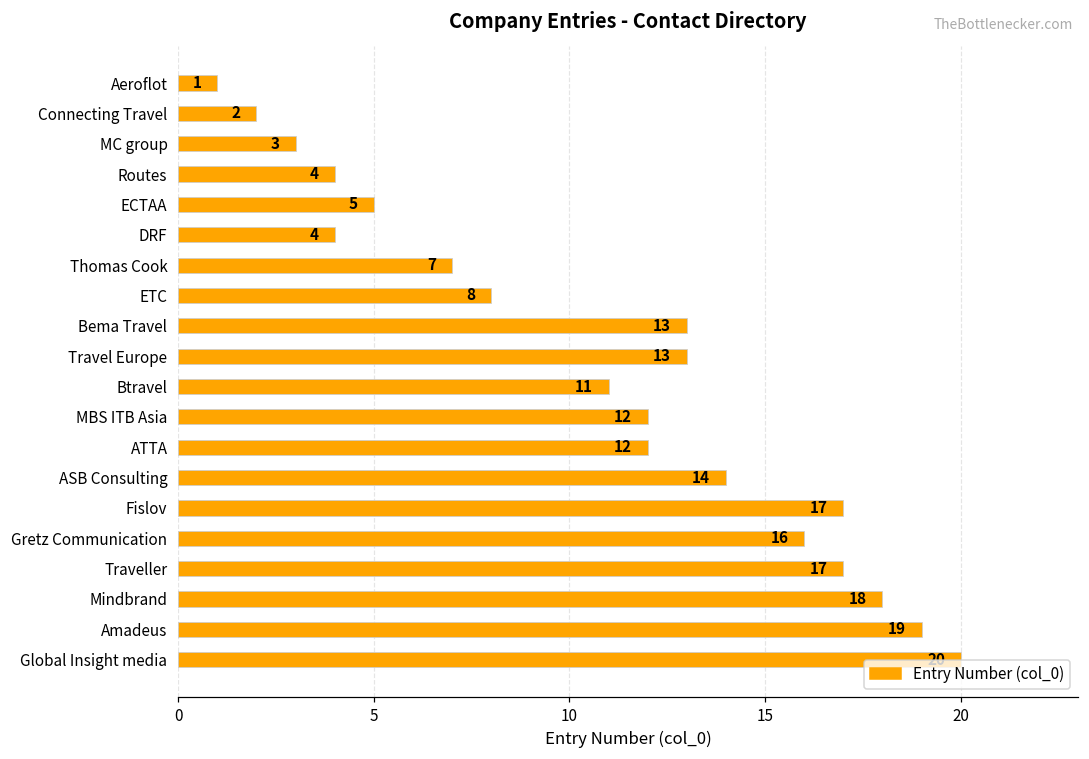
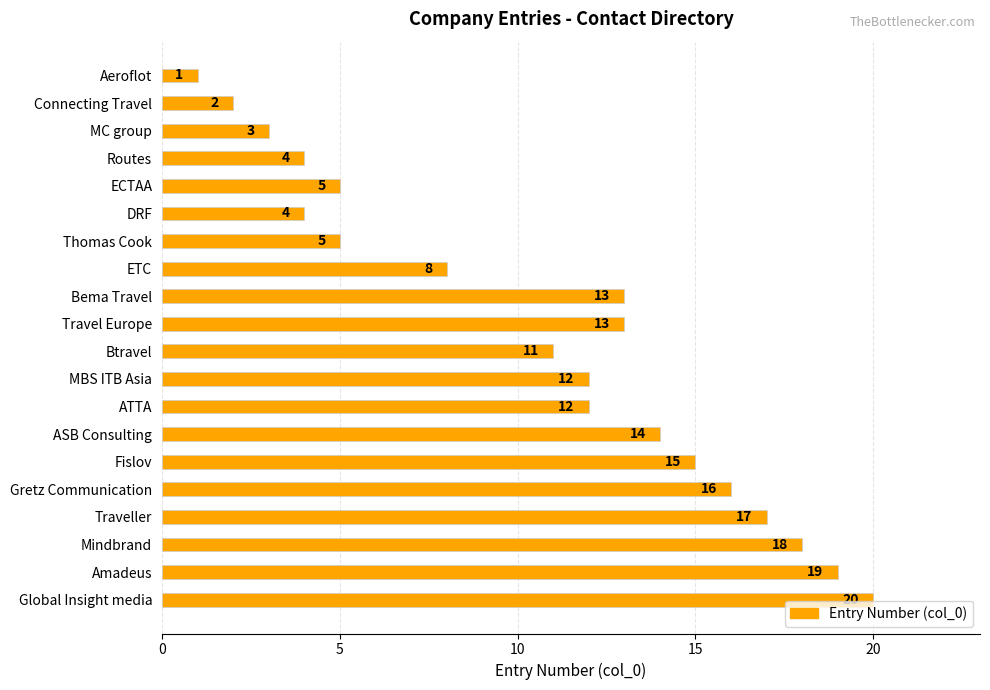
Thomas Cook: 7 -> 5
Fislov: 17 -> 15
